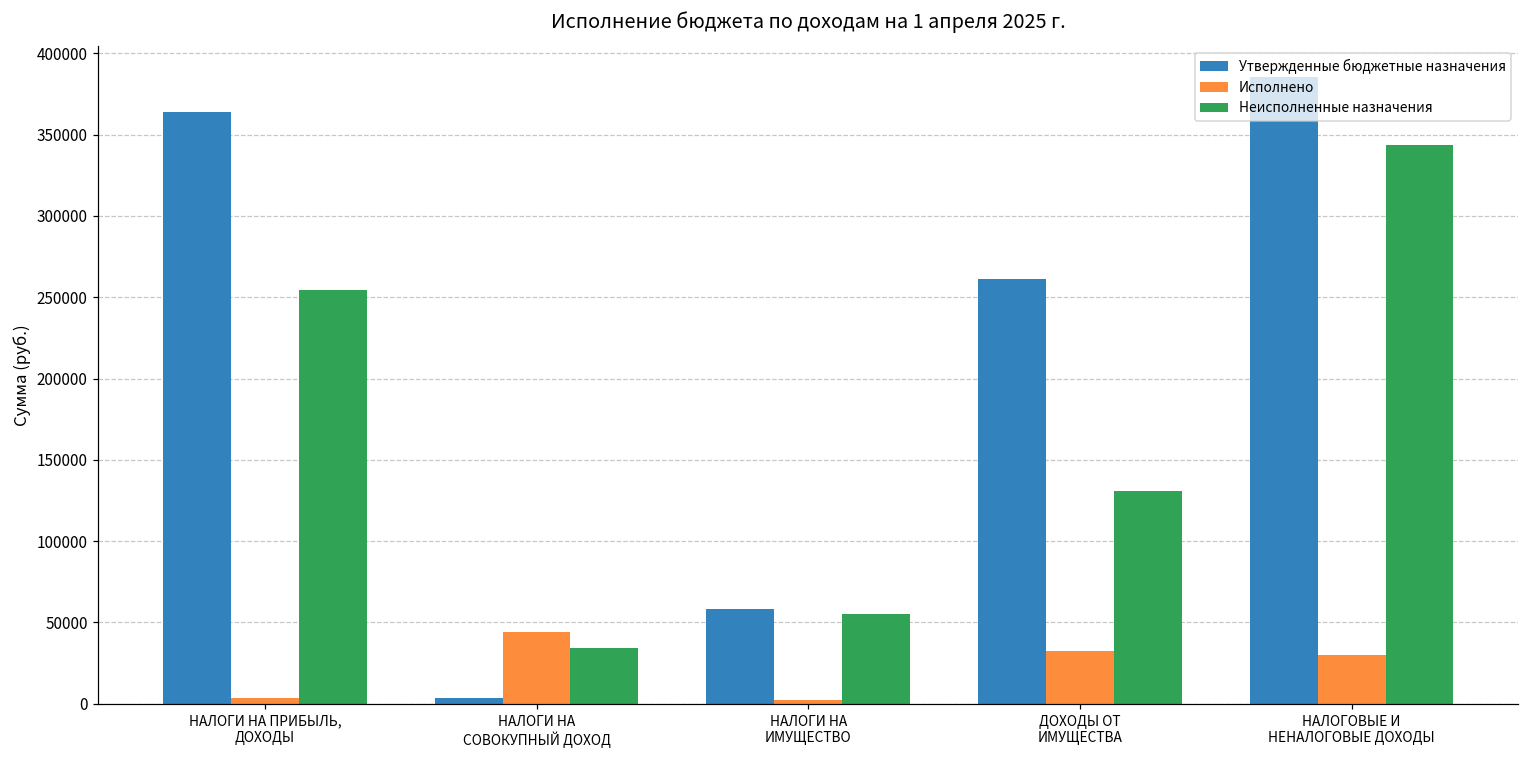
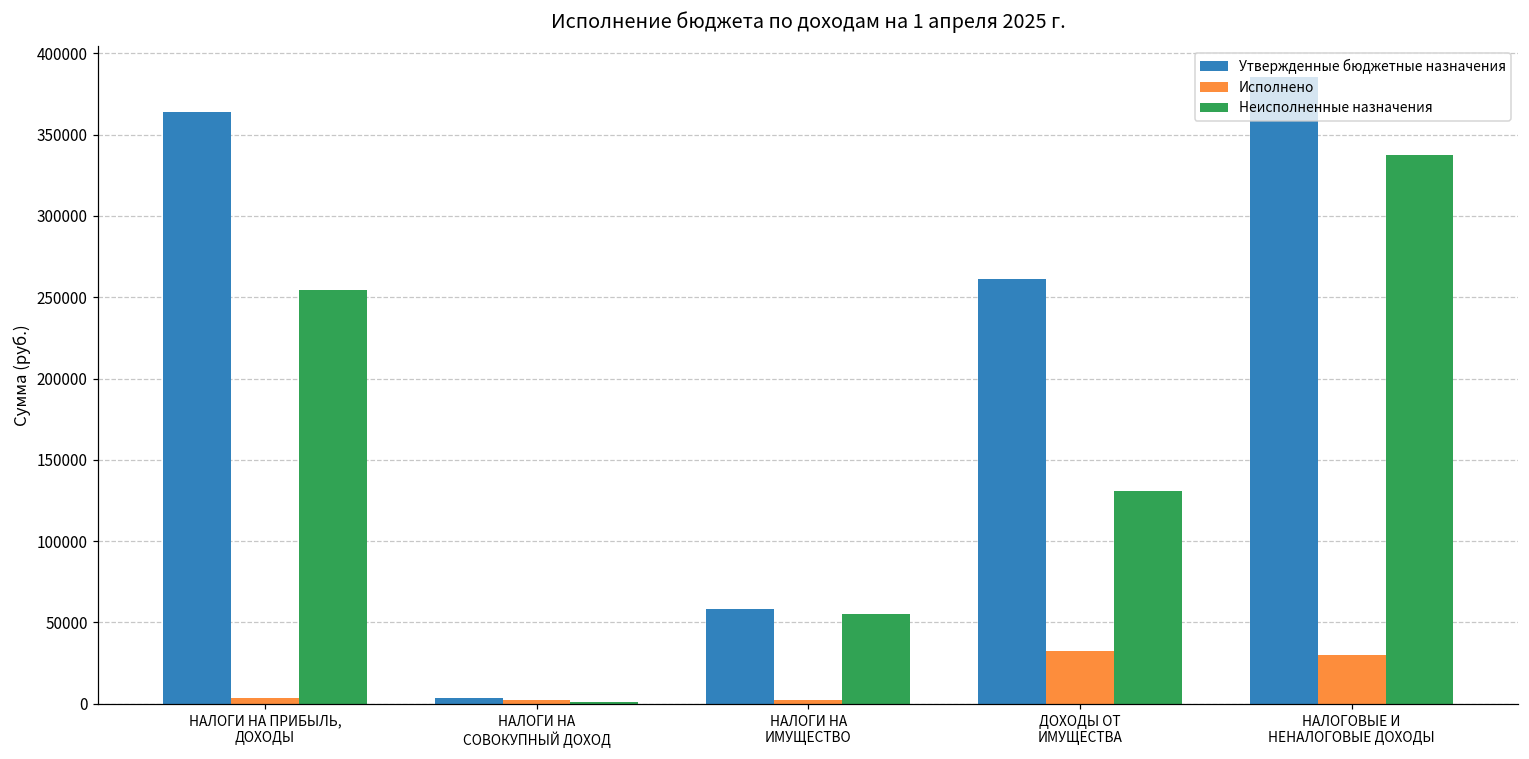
Исполнено, НАЛОГИ НА СОВОКУПНЫЙ ДОХОД: 44000 -> 2000
Неисполненные назначения, НАЛОГИ НА СОВОКУПНЫЙ ДОХОД: 34000 -> 1000
Неисполненные назначения, НАЛОГОВЫЕ И НЕНАЛОГОВЫЕ ДОХОДЫ: 344000 -> 338000
